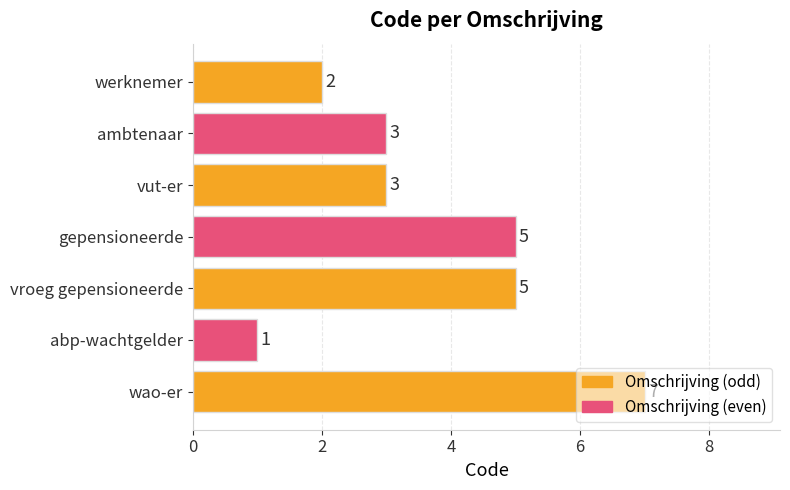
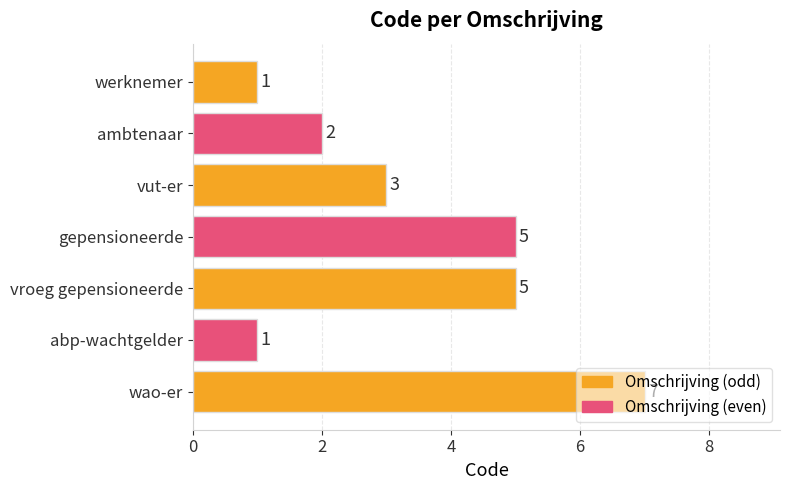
werknemer: 2 -> 1
ambtenaar: 3 -> 2
